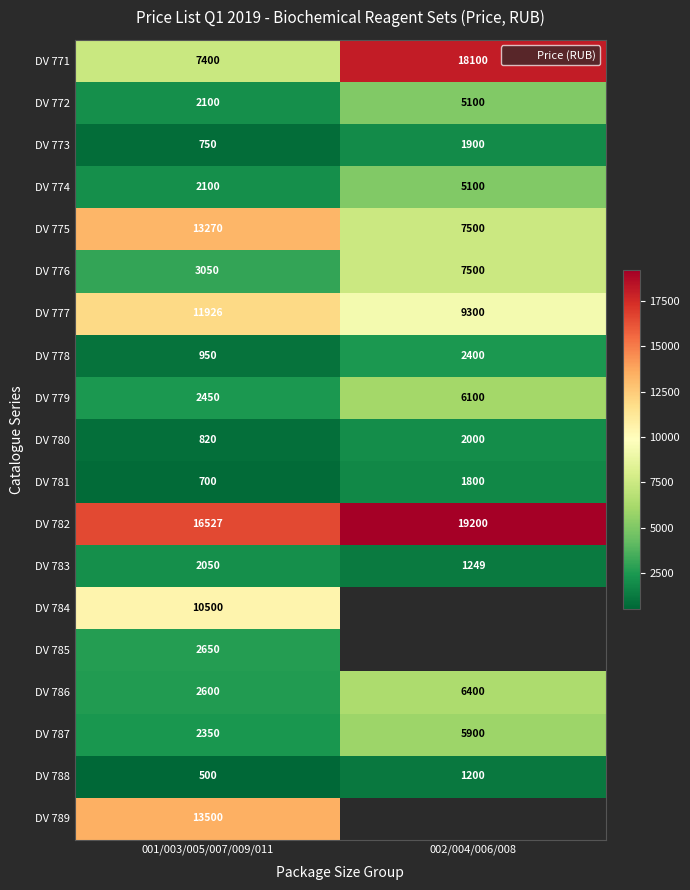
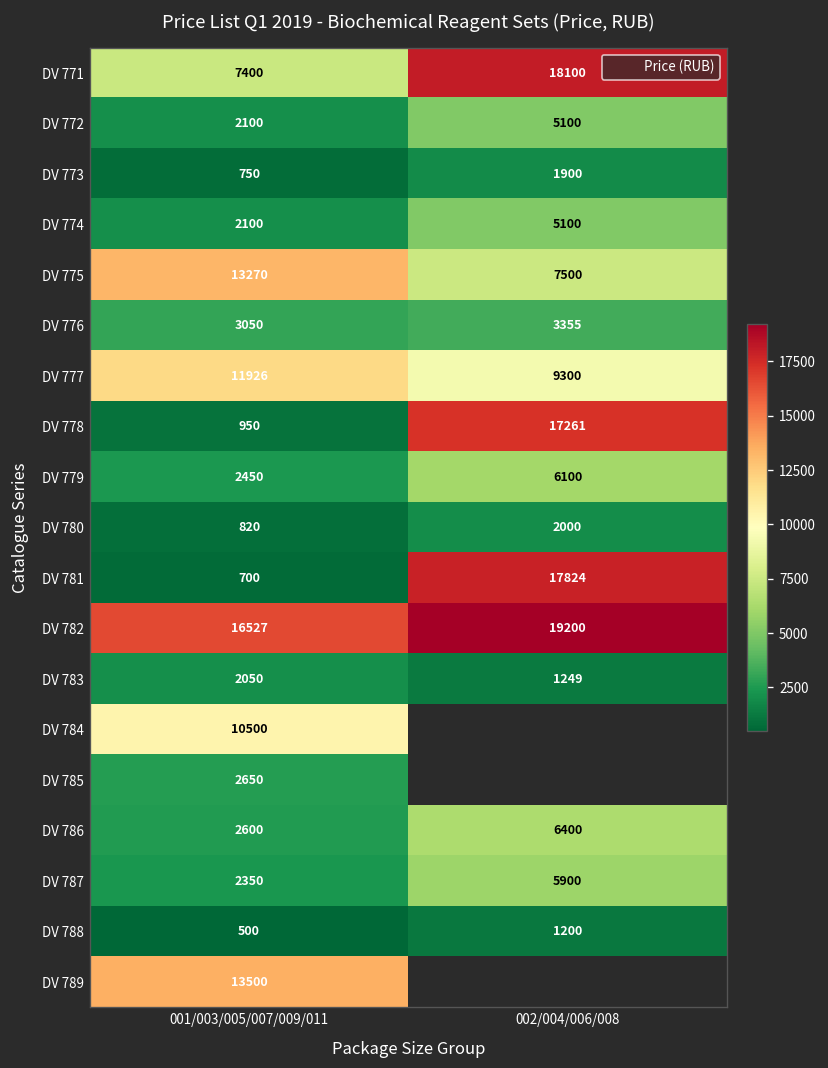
DV 776, 002/004/006/008: 7500 -> 3355
DV 778, 002/004/006/008: 2400 -> 17261
DV 781, 002/004/006/008: 1800 -> 17824
